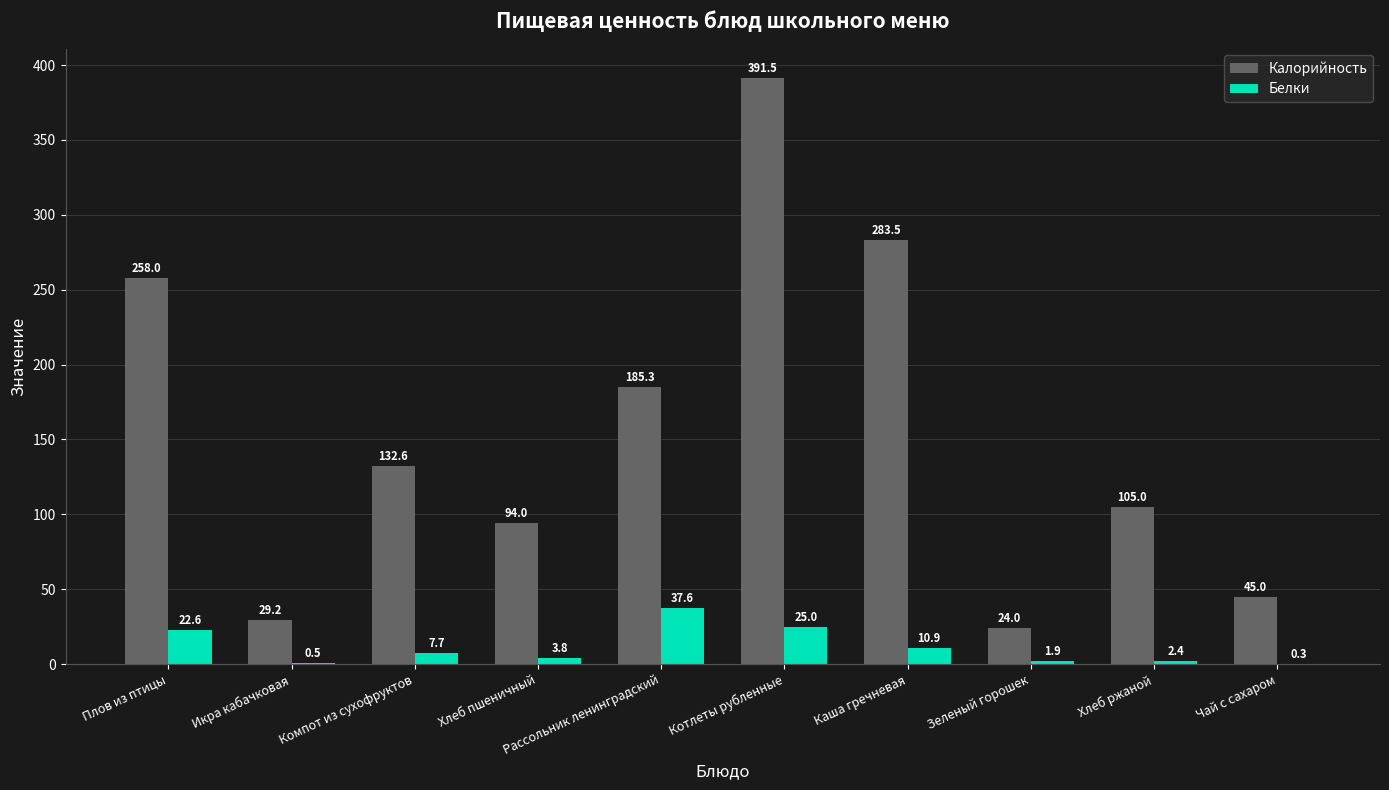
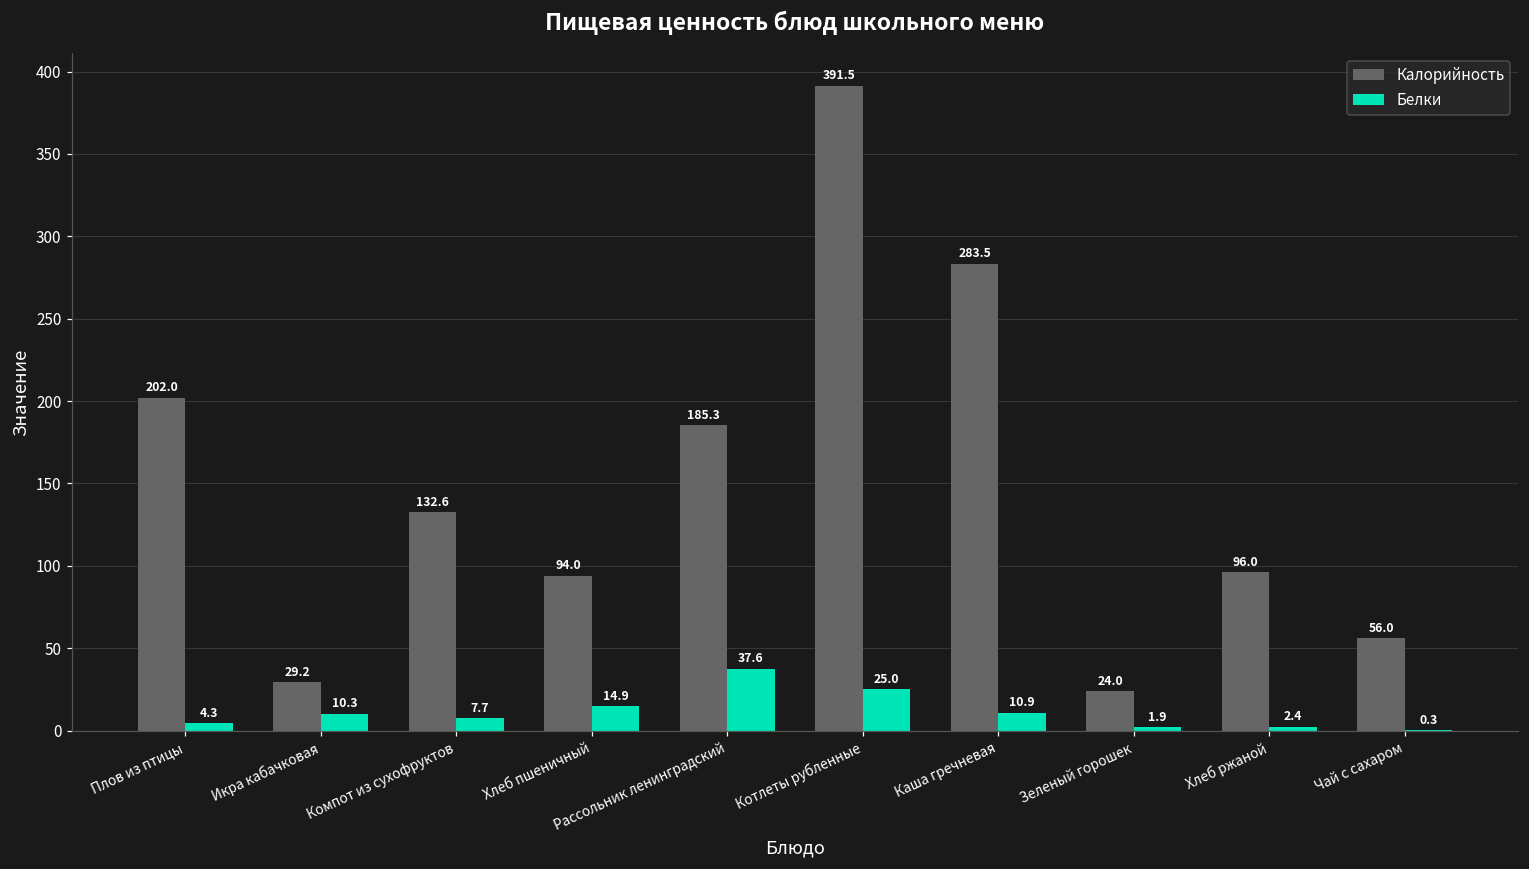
Калорийность, Плов из птицы: 258.0 -> 202.0
Белки, Плов из птицы: 22.6 -> 4.3
Белки, Икра кабачковая: 0.5 -> 10.3
Белки, Хлеб пшеничный: 3.8 -> 14.9
Калорийность, Хлеб ржаной: 105.0 -> 96.0
Калорийность, Чай с сахаром: 45.0 -> 56.0
